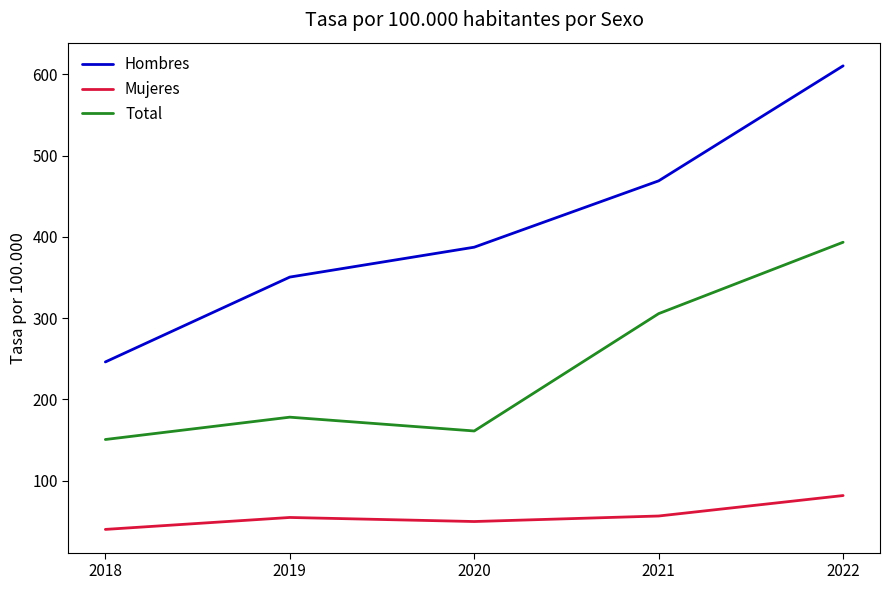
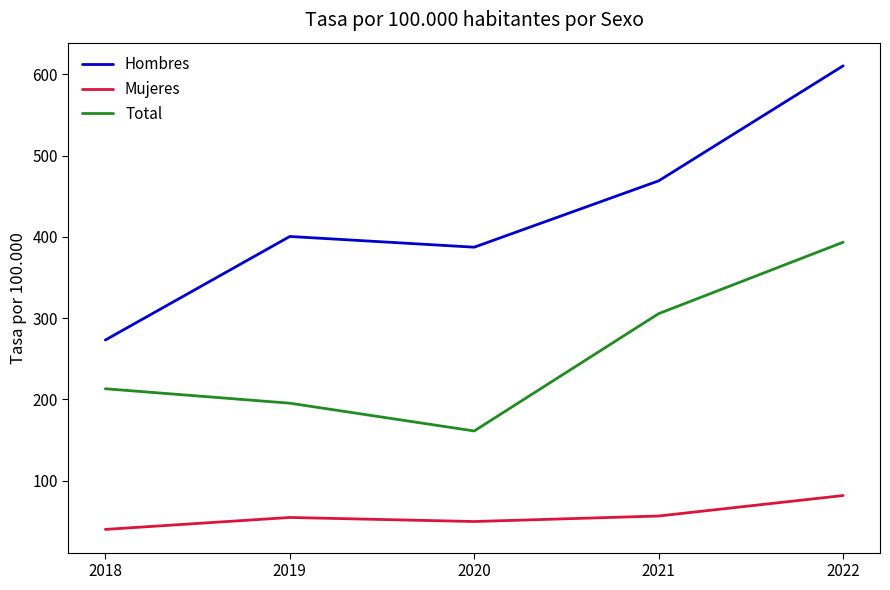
Hombres, 2018: 250 -> 270
Total, 2018: 150 -> 210
Hombres, 2019: 350 -> 400
Total, 2019: 180 -> 200
